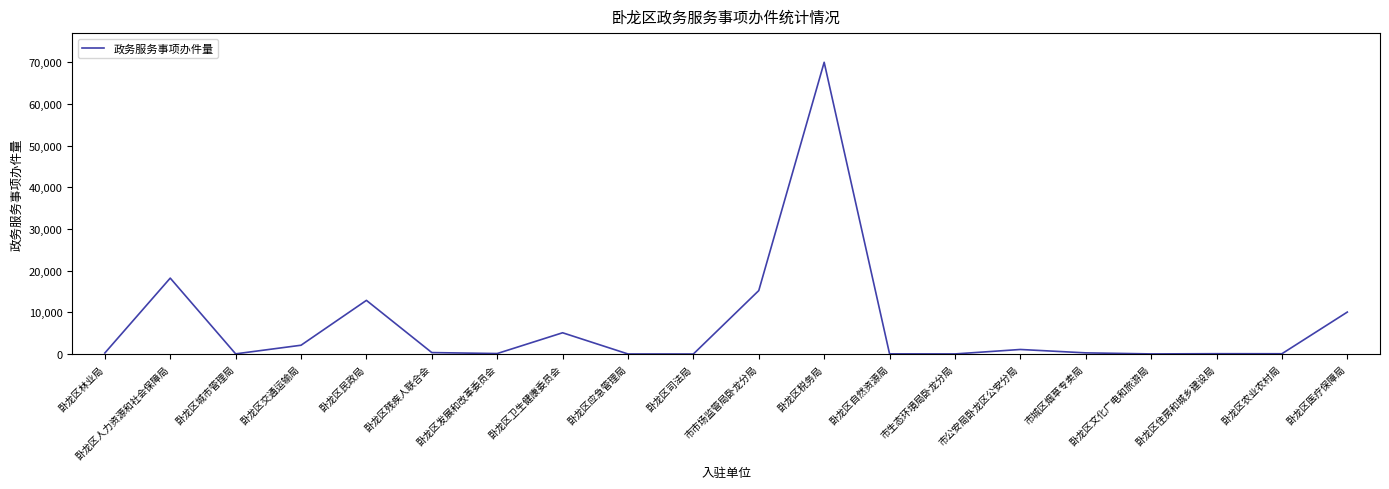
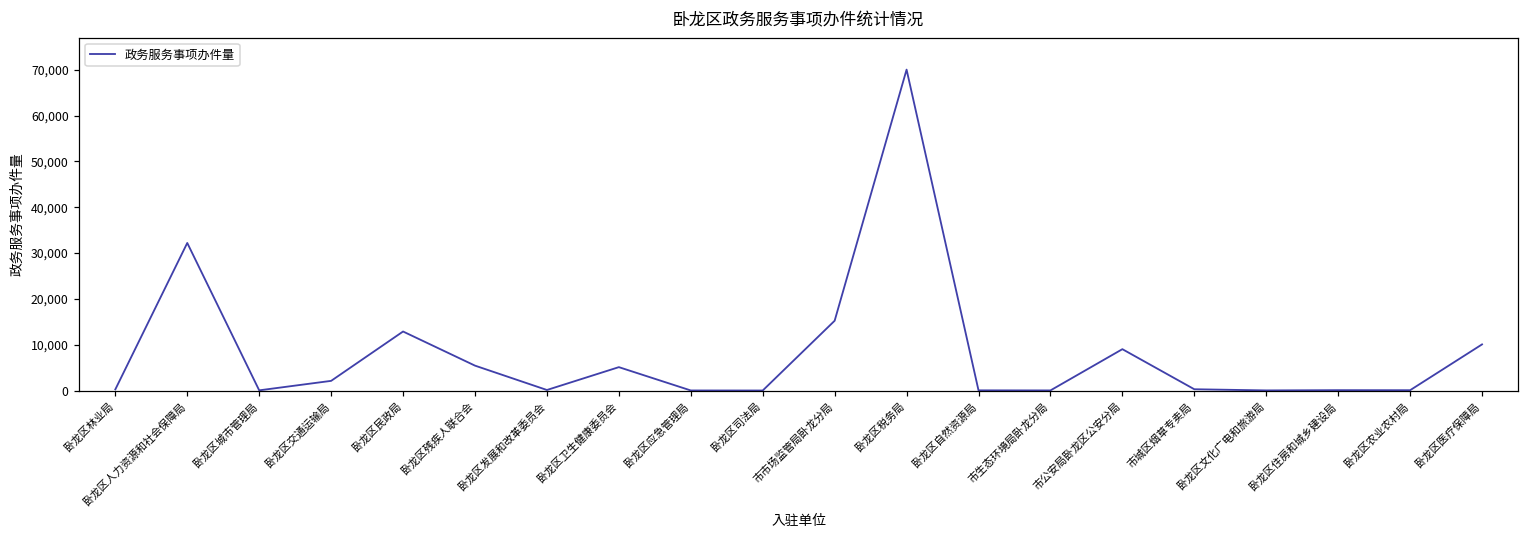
卧龙区人力资源和社会保障局: 18,000 -> 32,000
卧龙区残疾人联合会: 0 -> 5,000
市公安局卧龙区公安分局: 1,000 -> 9,000
